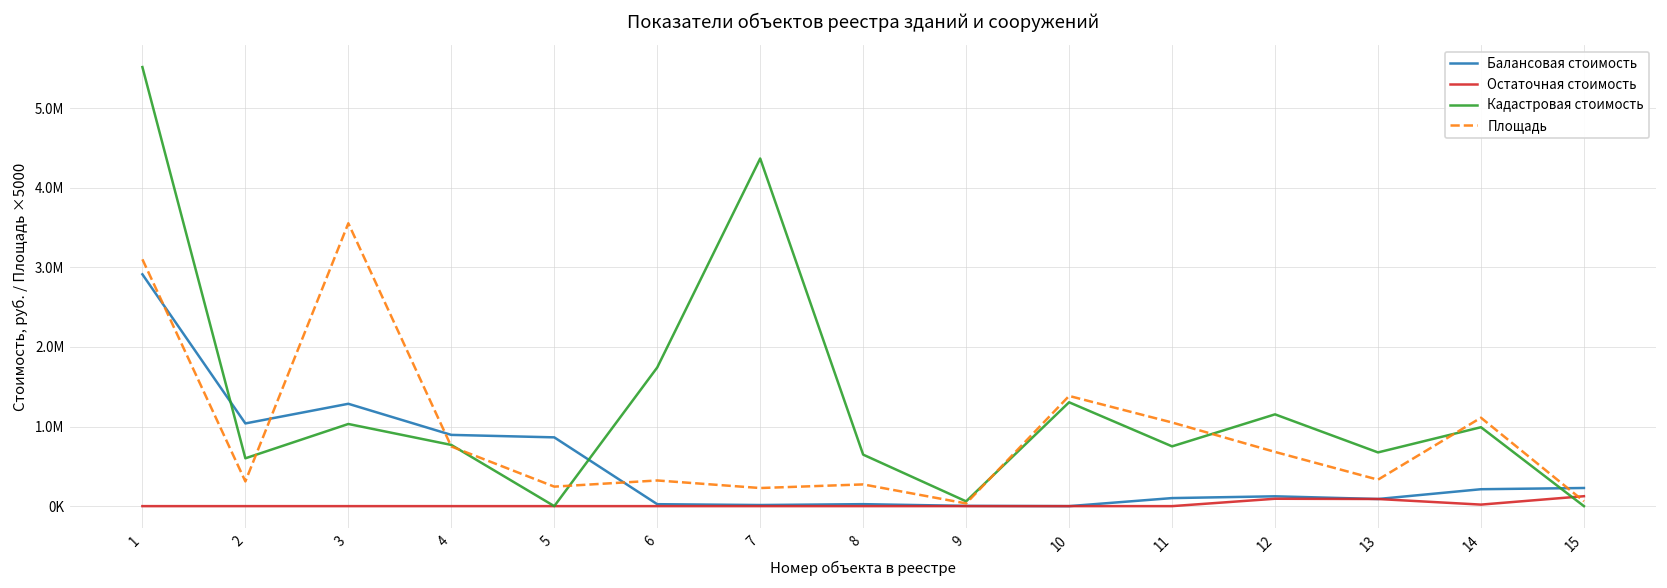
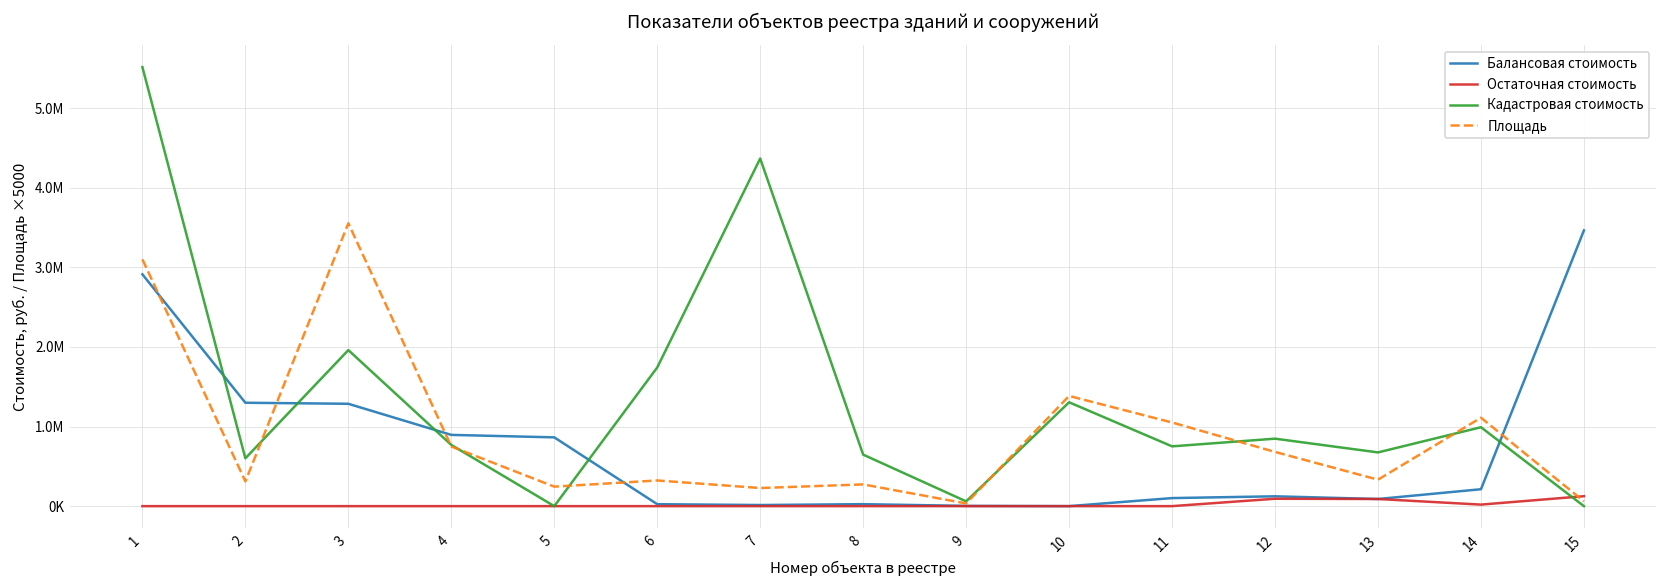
Балансовая стоимость, 2: 1000000 -> 1300000
Кадастровая стоимость, 3: 1000000 -> 2000000
Кадастровая стоимость, 12: 1200000 -> 800000
Балансовая стоимость, 15: 200000 -> 3500000
